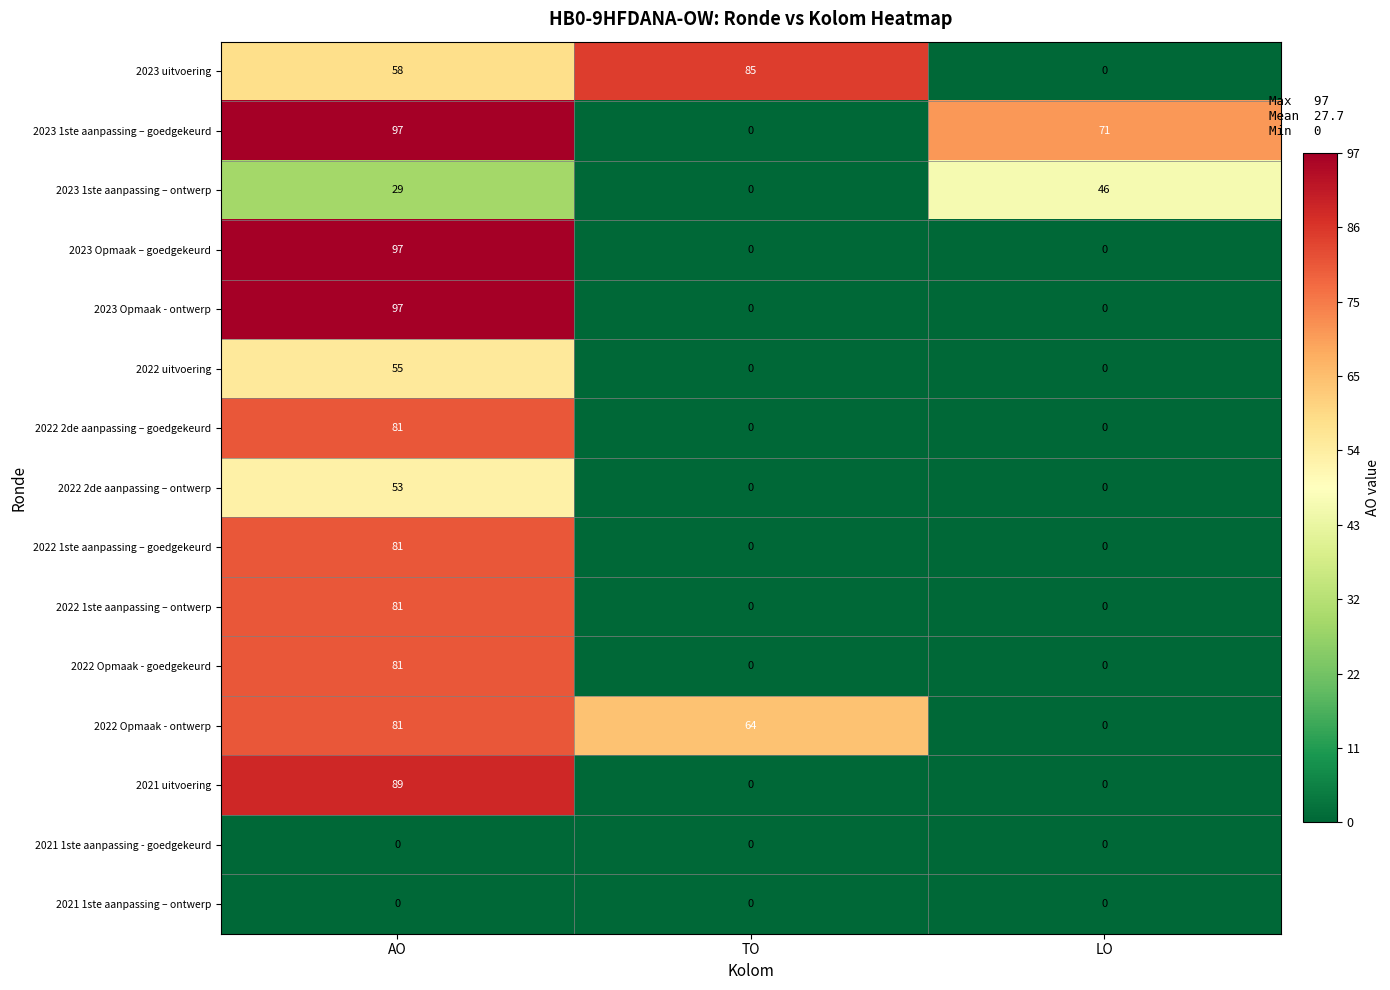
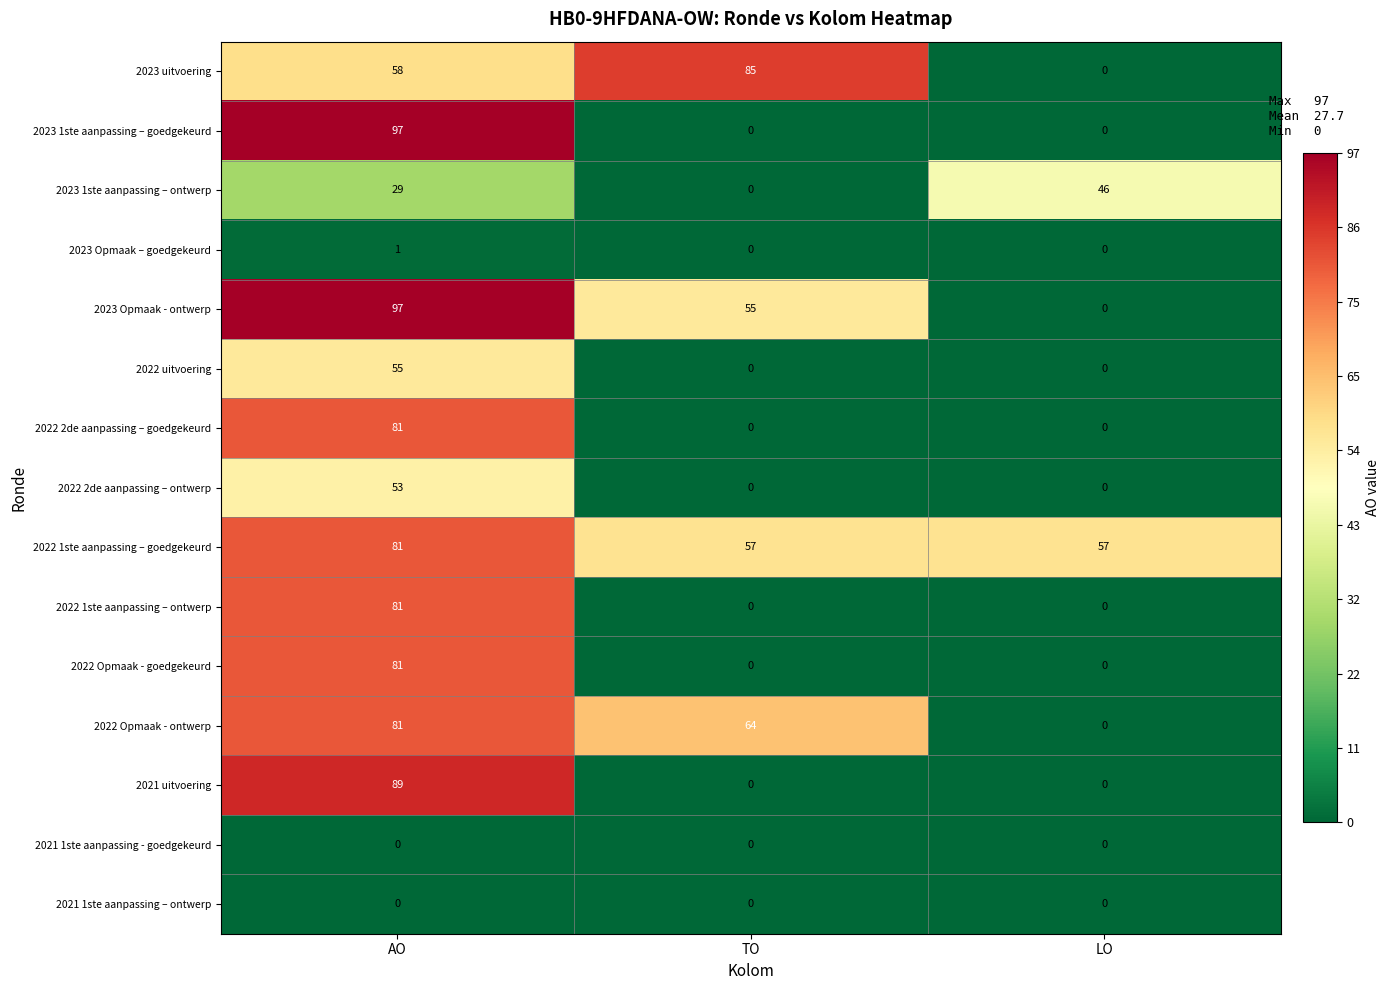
2023 1ste aanpassing – goedgekeurd, LO: 71 -> 0
2023 Opmaak – goedgekeurd, AO: 97 -> 1
2023 Opmaak - ontwerp, TO: 0 -> 55
2022 1ste aanpassing – goedgekeurd, TO: 0 -> 57
2022 1ste aanpassing – goedgekeurd, LO: 0 -> 57
